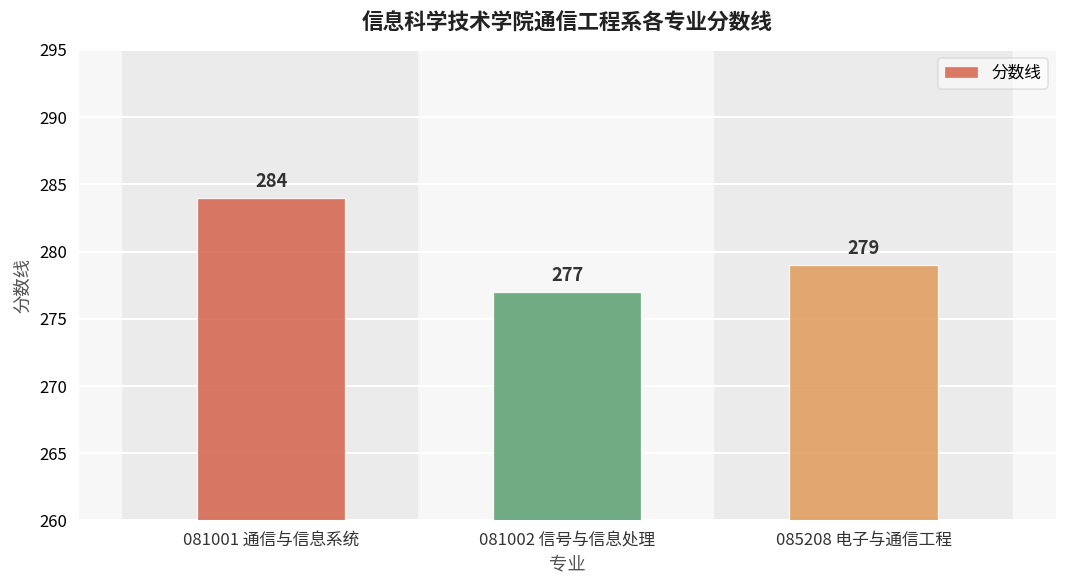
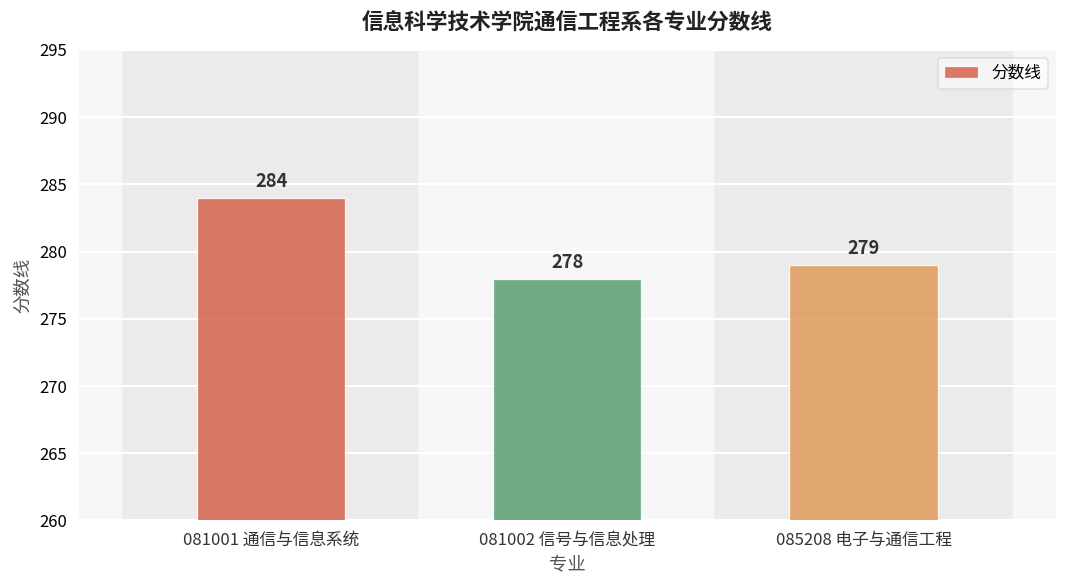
081002 信号与信息处理: 277 -> 278
